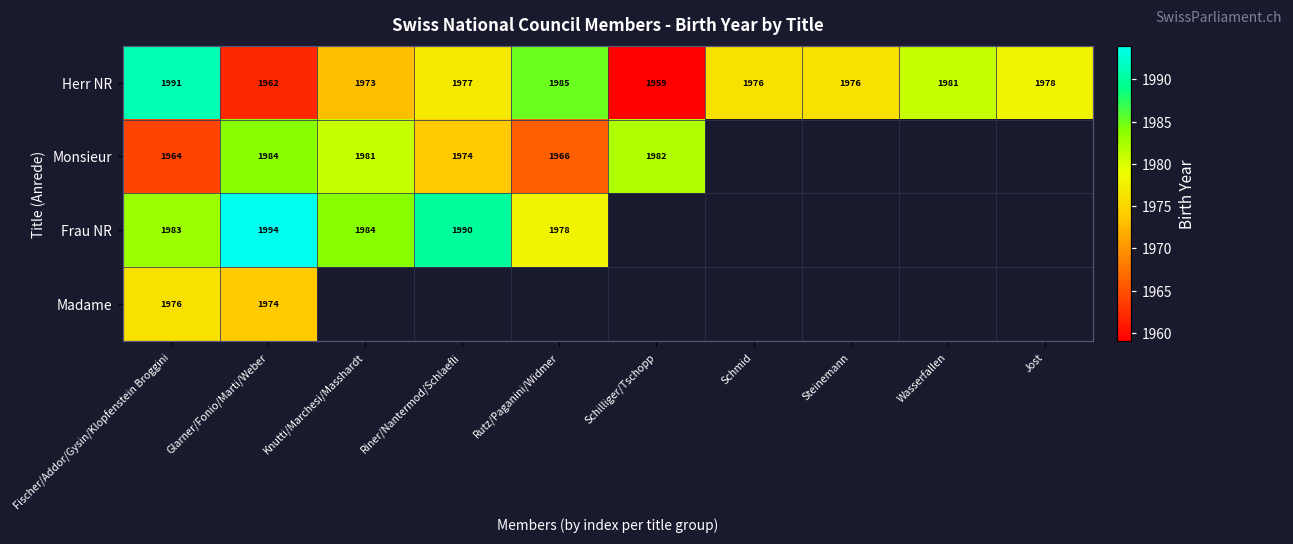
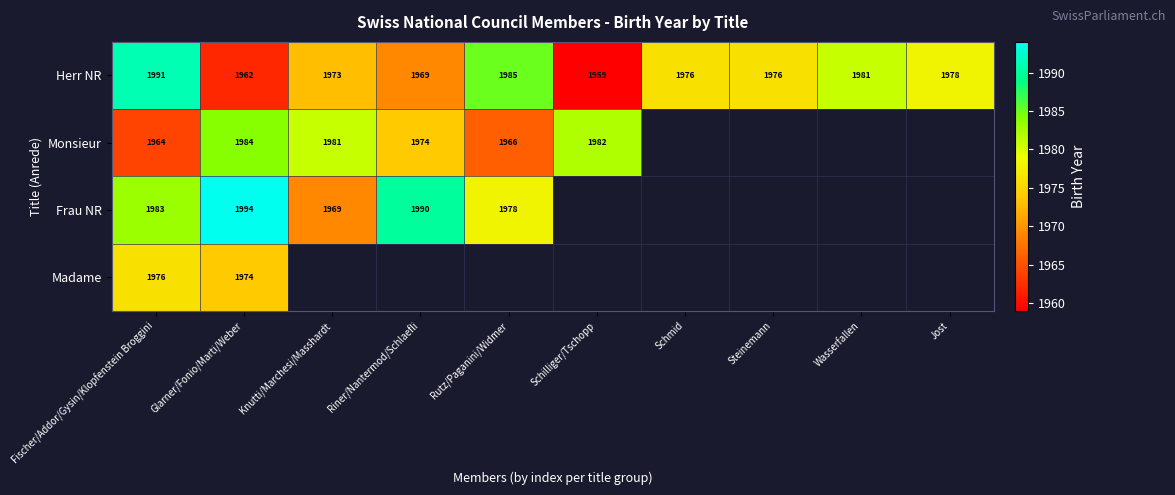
Herr NR, Riner/Nantermod/Schlaefli: 1977 -> 1969
Frau NR, Knutti/Marchesi/Masshardt: 1984 -> 1969
